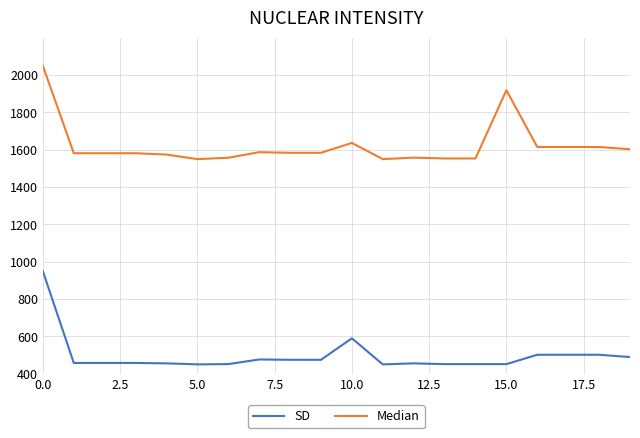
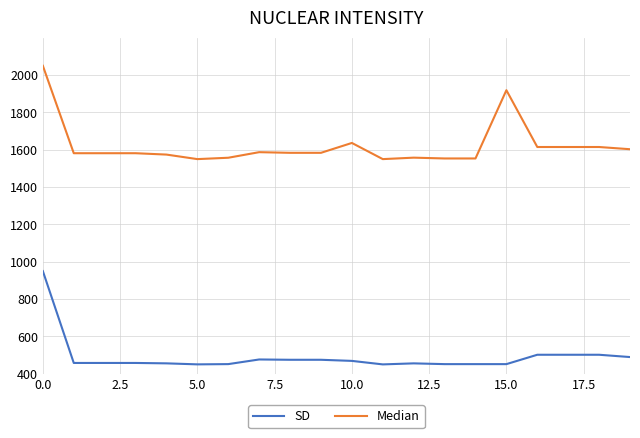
SD, 10.0: 590 -> 470
